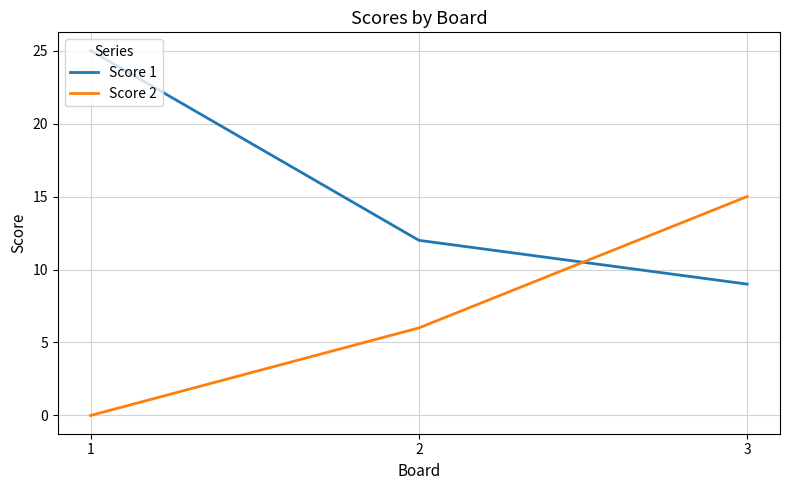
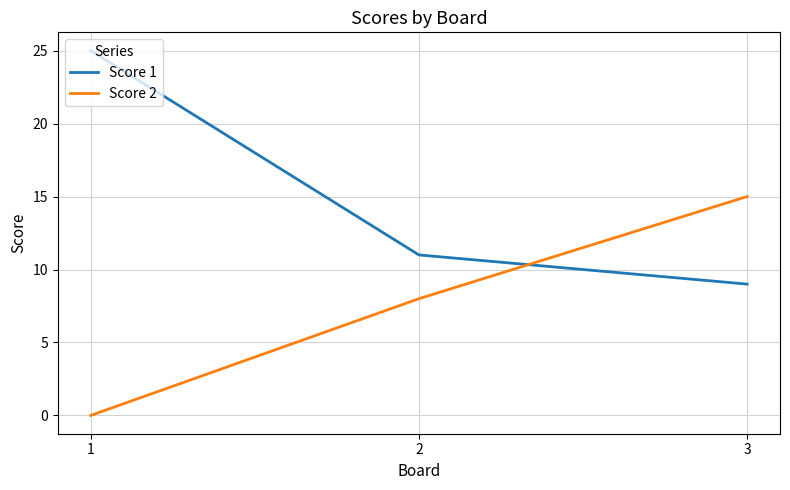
Score 1, 2: 12 -> 11
Score 2, 2: 6 -> 8
